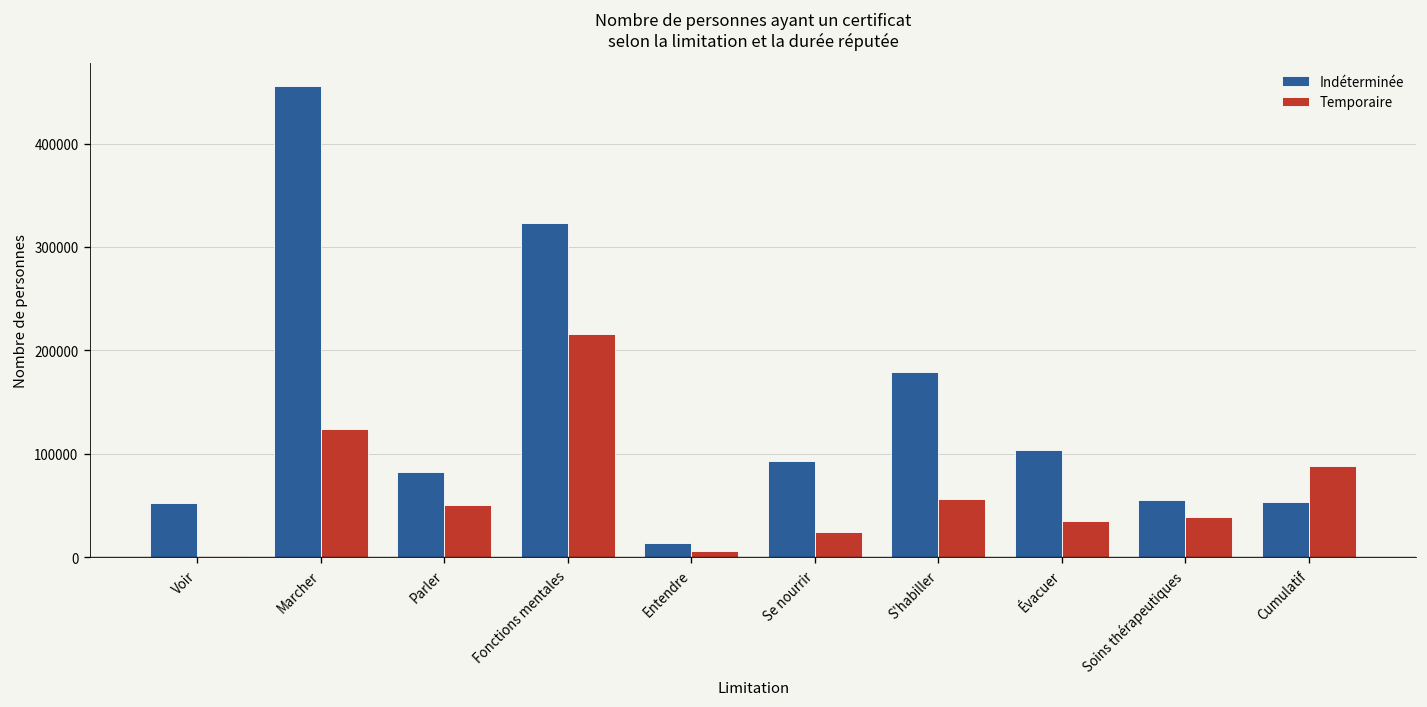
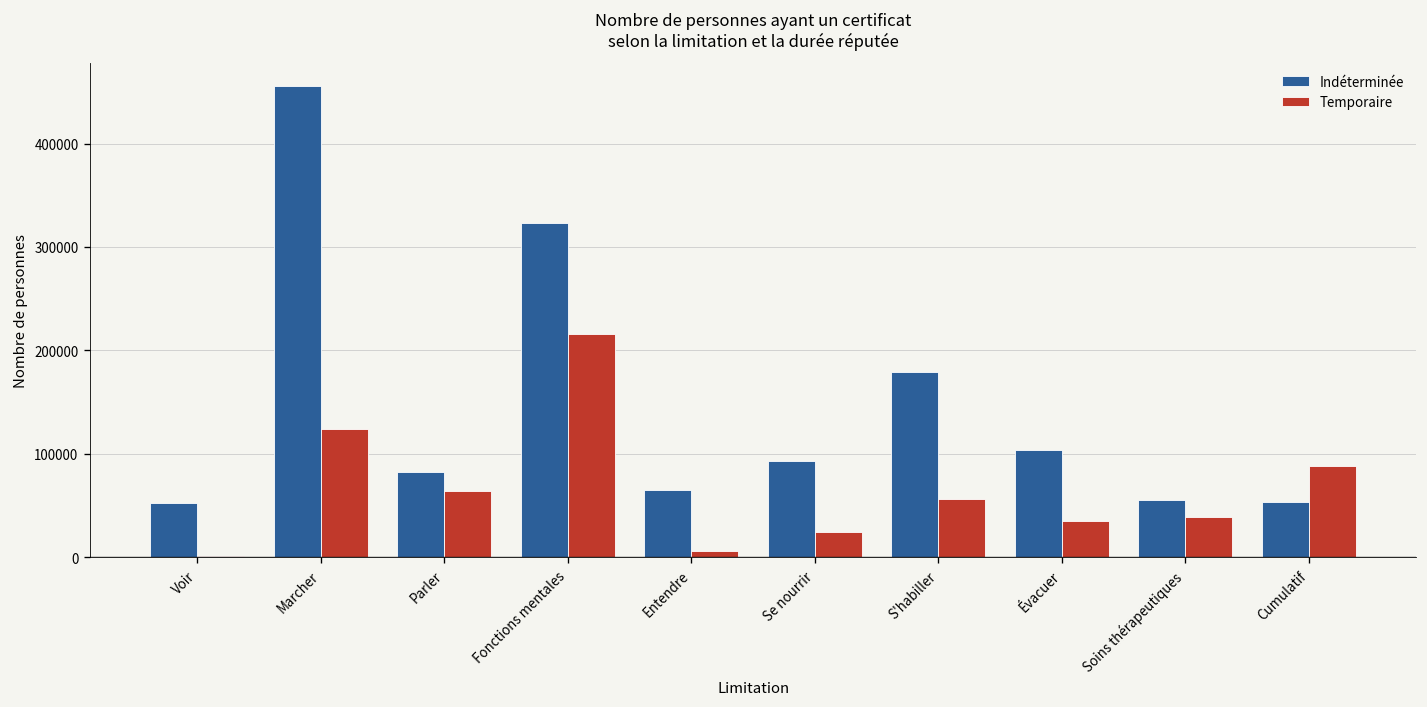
Temporaire, Parler: 50000 -> 60000
Indéterminée, Entendre: 10000 -> 60000
